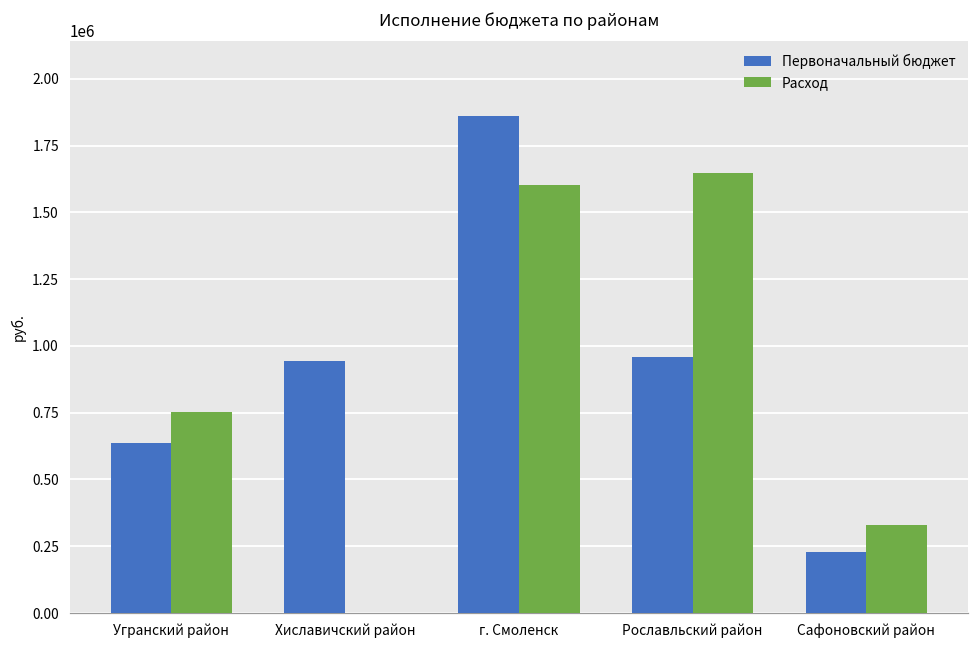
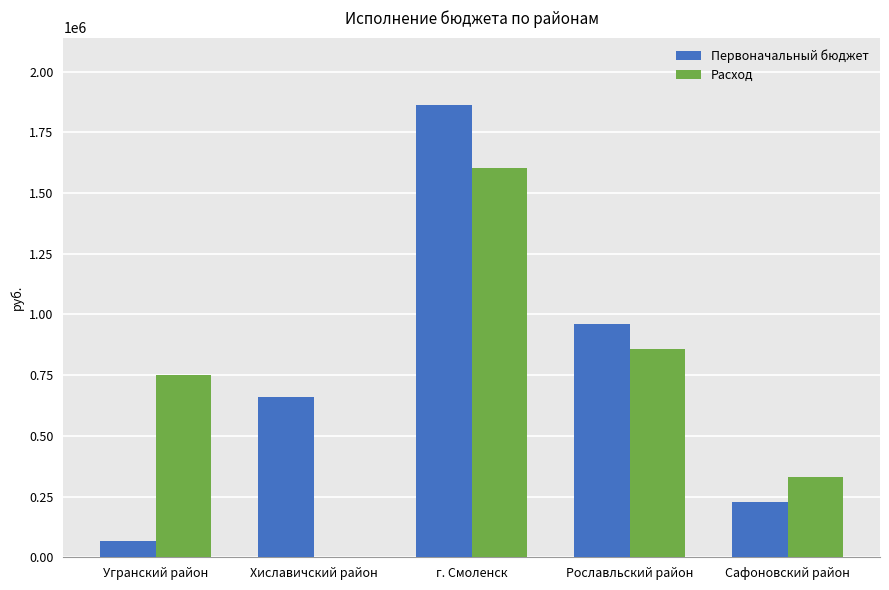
Первоначальный бюджет, Угранский район: 640000 -> 70000
Первоначальный бюджет, Хиславичский район: 940000 -> 660000
Расход, Рославльский район: 1650000 -> 860000
